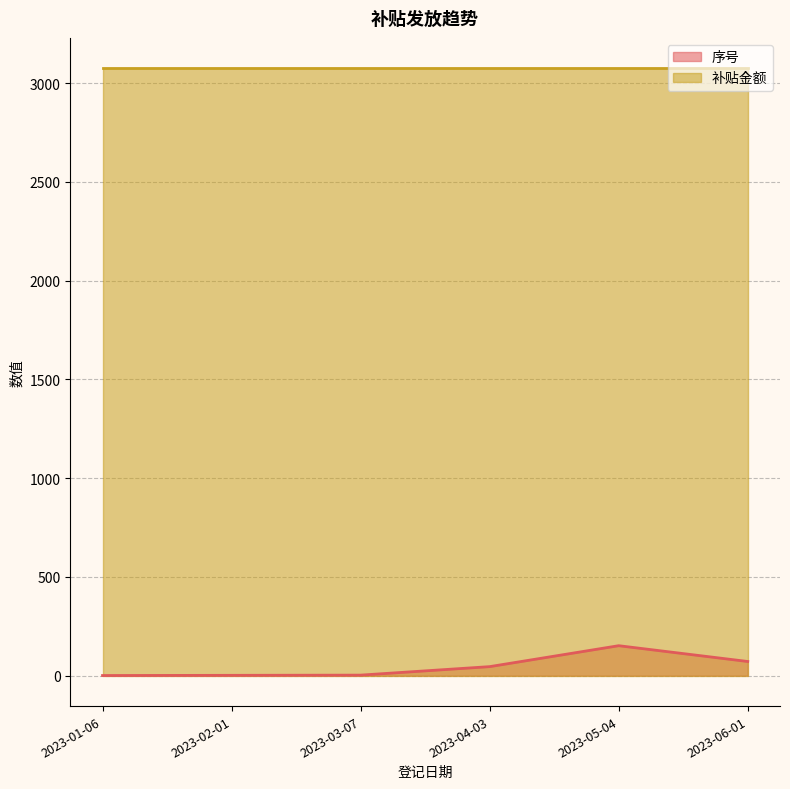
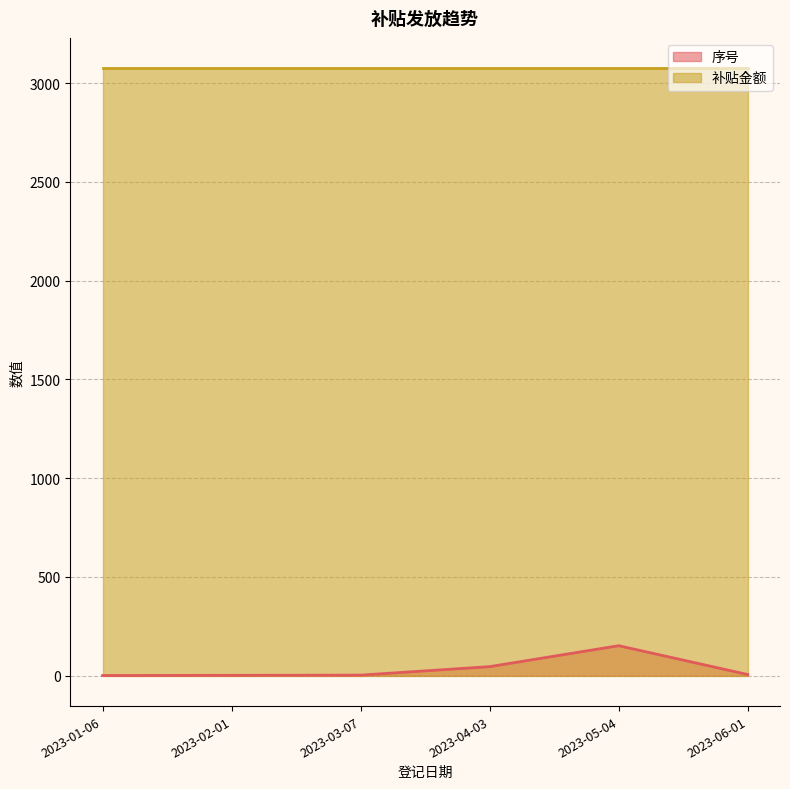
序号, 2023-06-01: 70 -> 10
